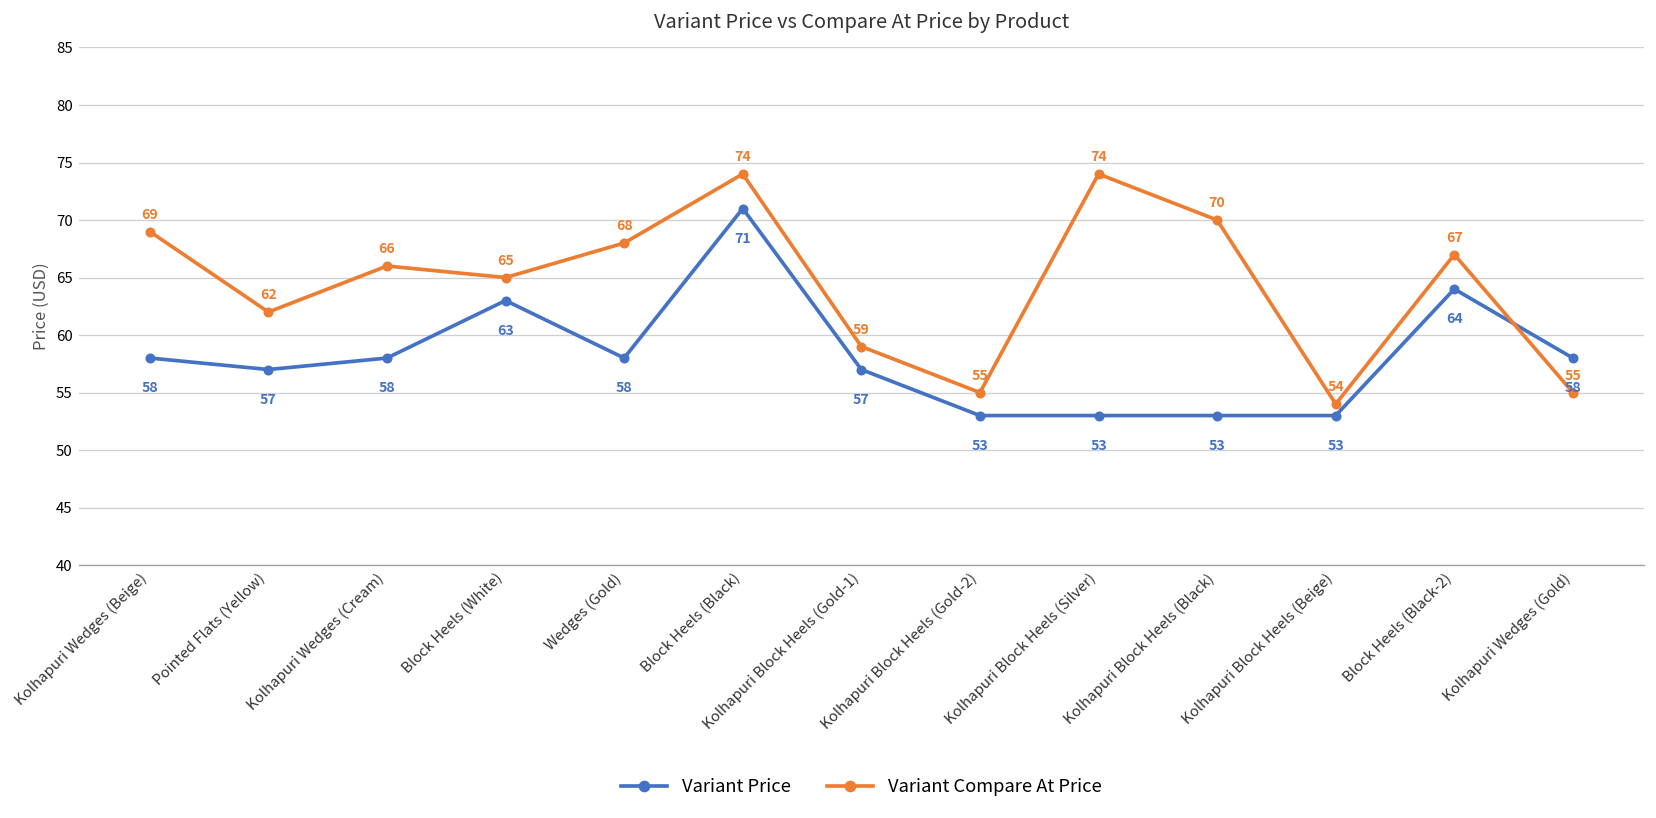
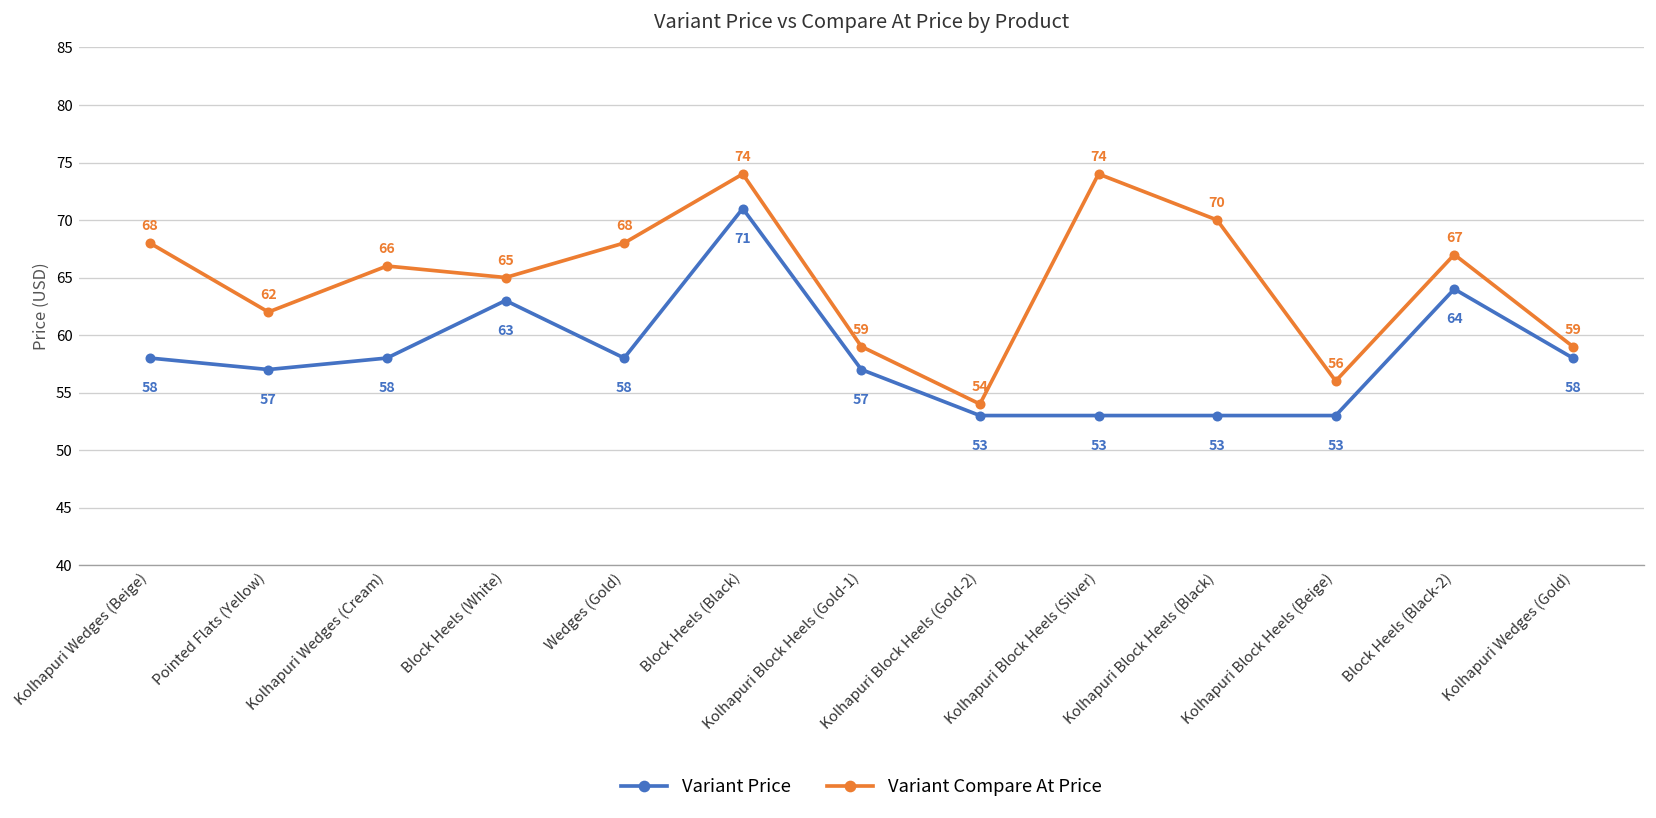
Variant Compare At Price, Kolhapuri Wedges (Beige): 69 -> 68
Variant Compare At Price, Kolhapuri Block Heels (Gold-2): 55 -> 54
Variant Compare At Price, Kolhapuri Block Heels (Beige): 54 -> 56
Variant Compare At Price, Kolhapuri Wedges (Gold): 55 -> 59
